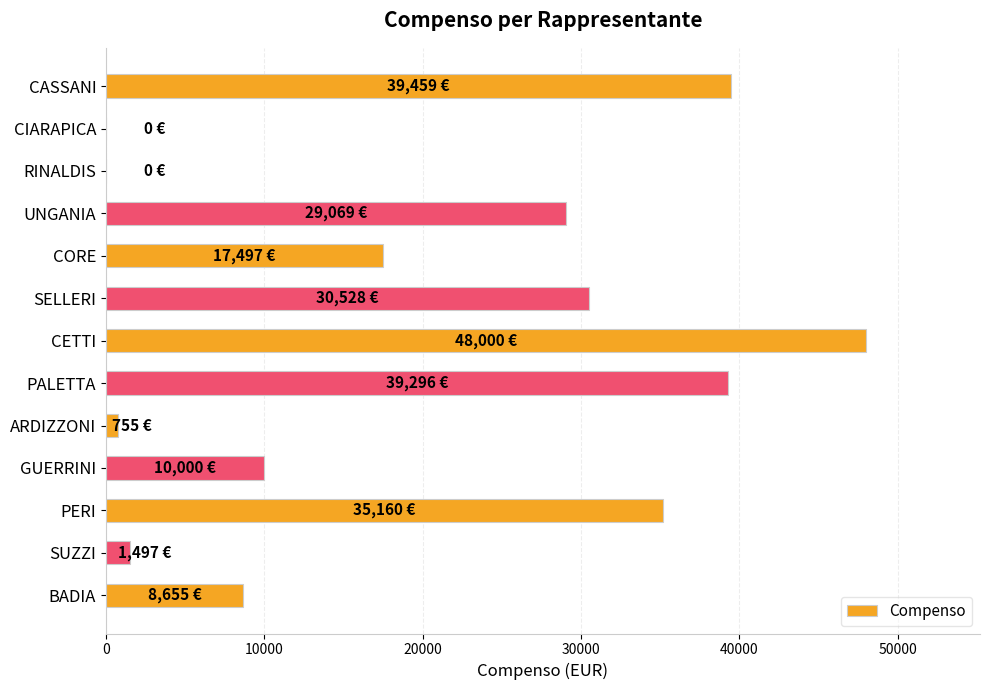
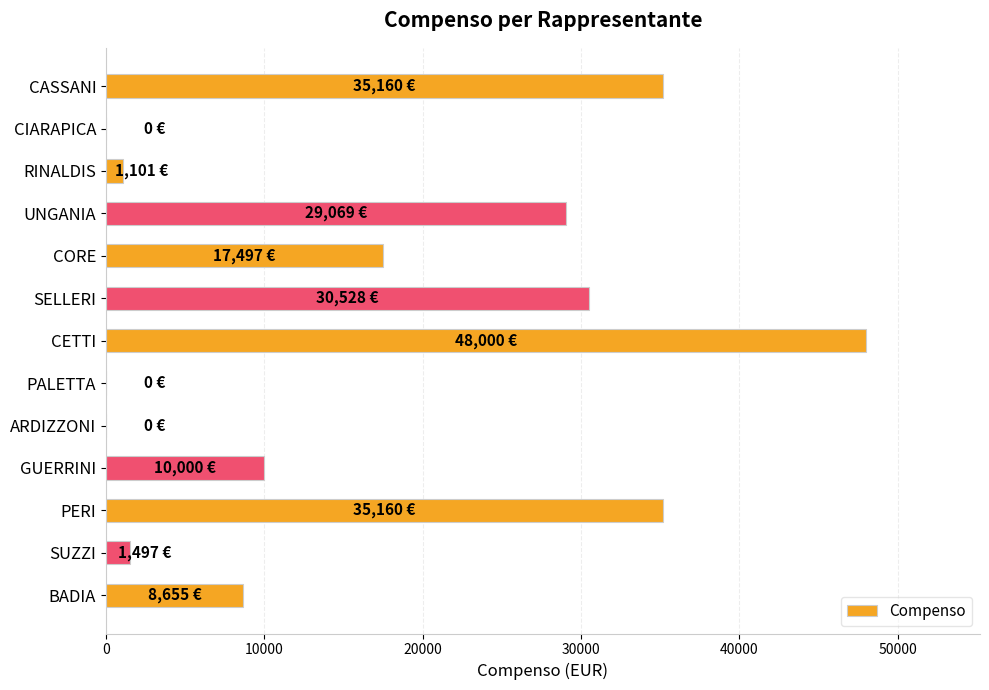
CASSANI: 39,459 -> 35,160
RINALDIS: 0 -> 1,101
PALETTA: 39,296 -> 0
ARDIZZONI: 755 -> 0
